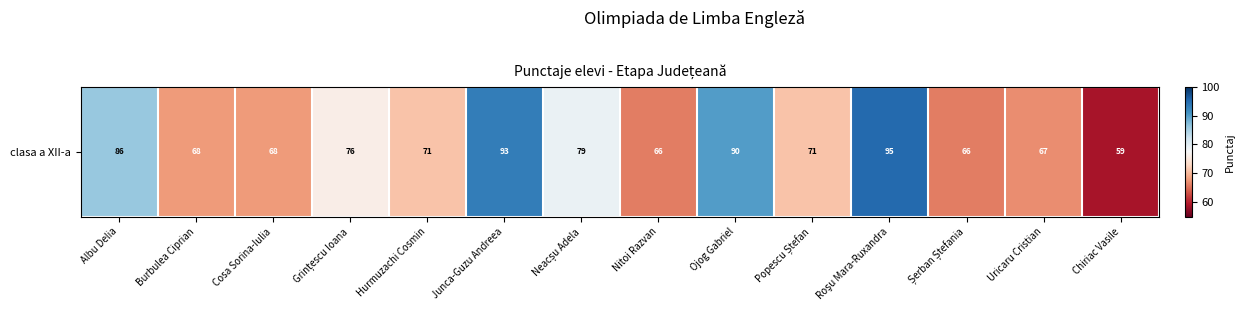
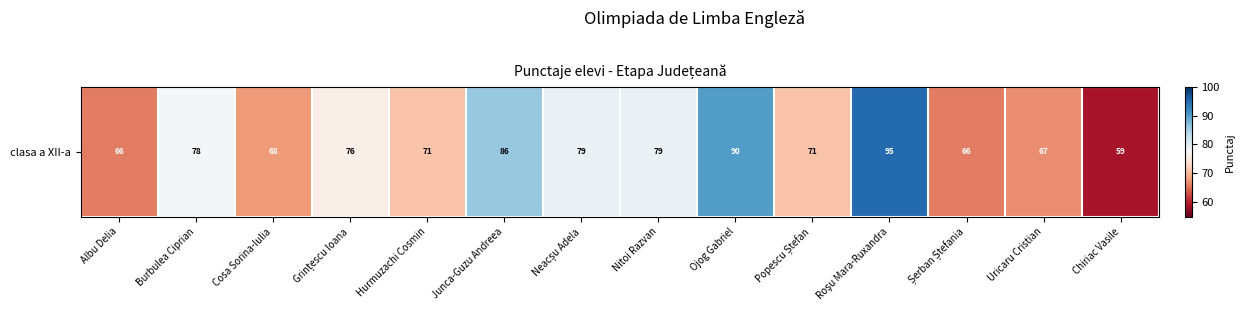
clasa a XII-a, Albu Delia: 86 -> 66
clasa a XII-a, Burbulea Ciprian: 68 -> 78
clasa a XII-a, Junca-Guzu Andreea: 93 -> 86
clasa a XII-a, Nitoi Razvan: 66 -> 79
